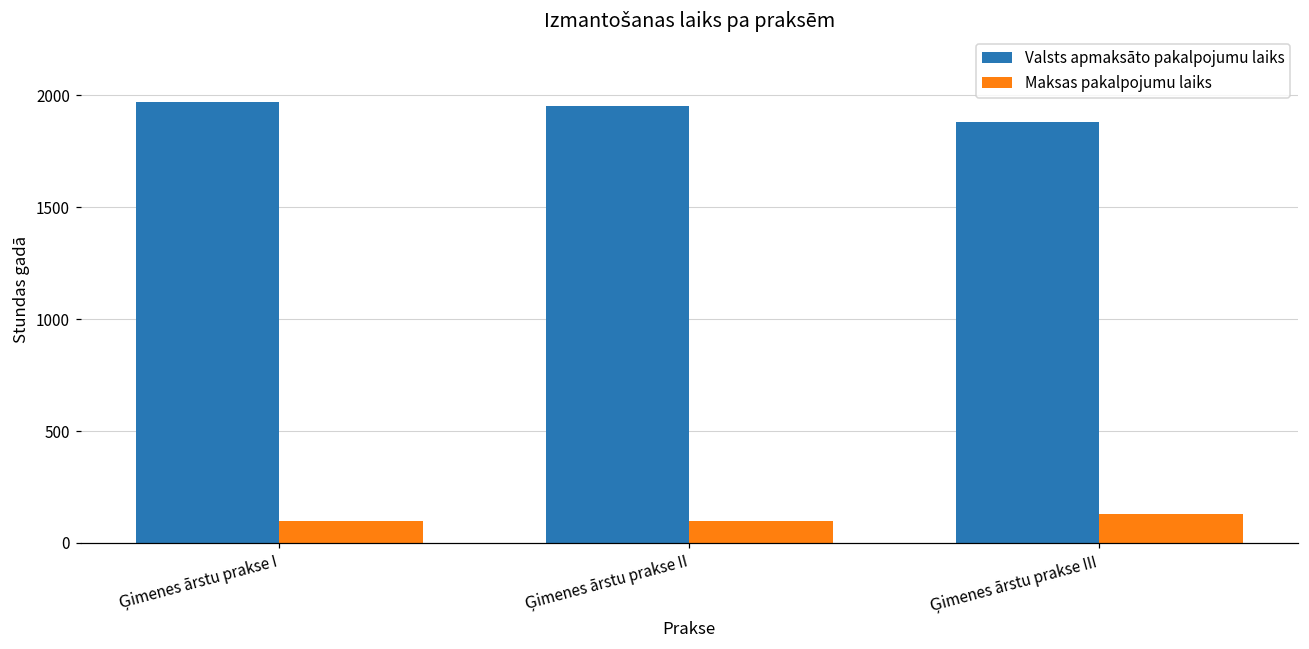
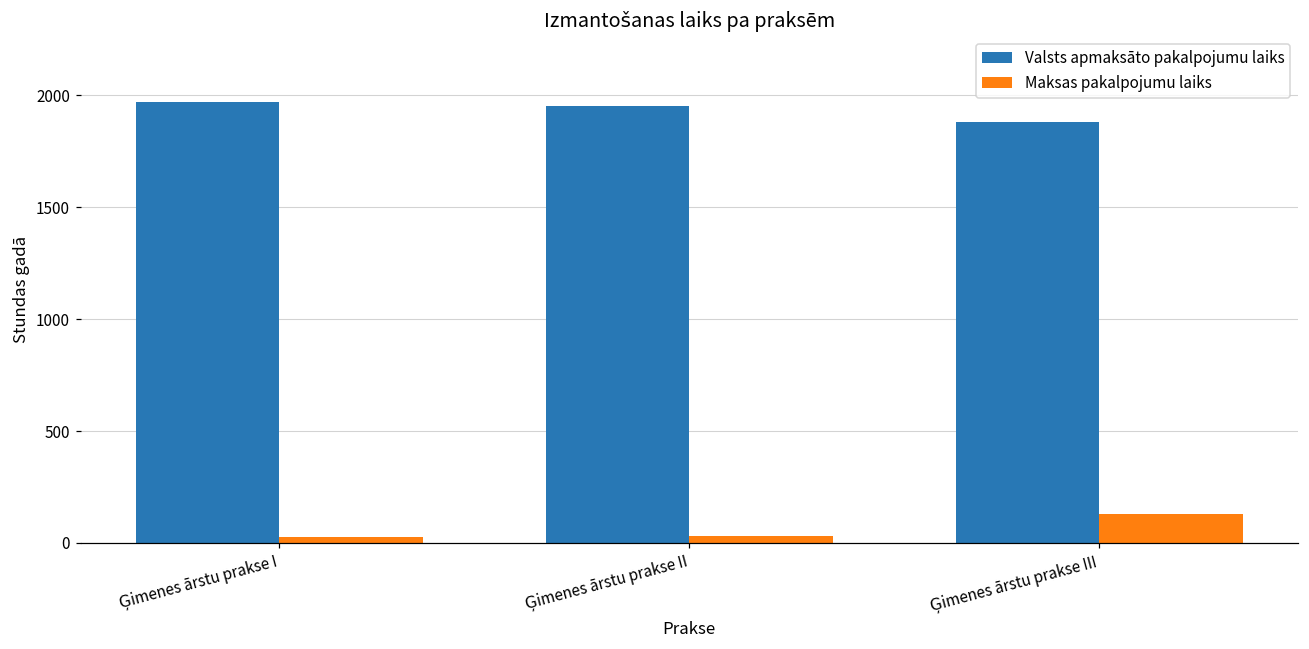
Maksas pakalpojumu laiks, Ģimenes ārstu prakse I: 100 -> 30
Maksas pakalpojumu laiks, Ģimenes ārstu prakse II: 100 -> 30
